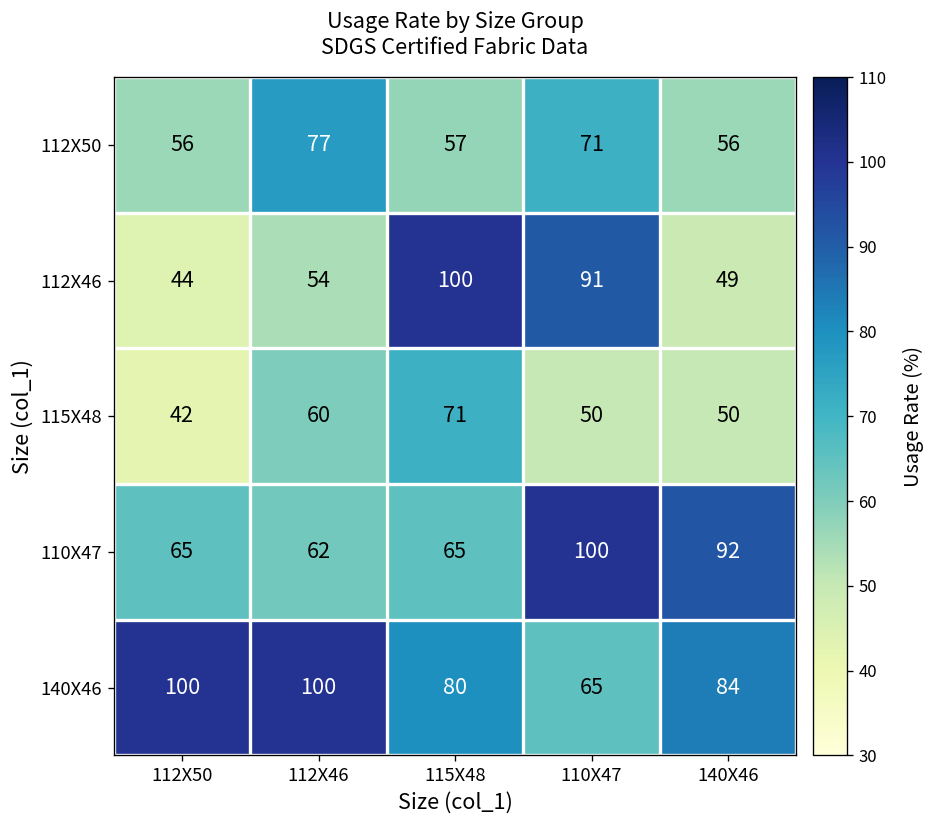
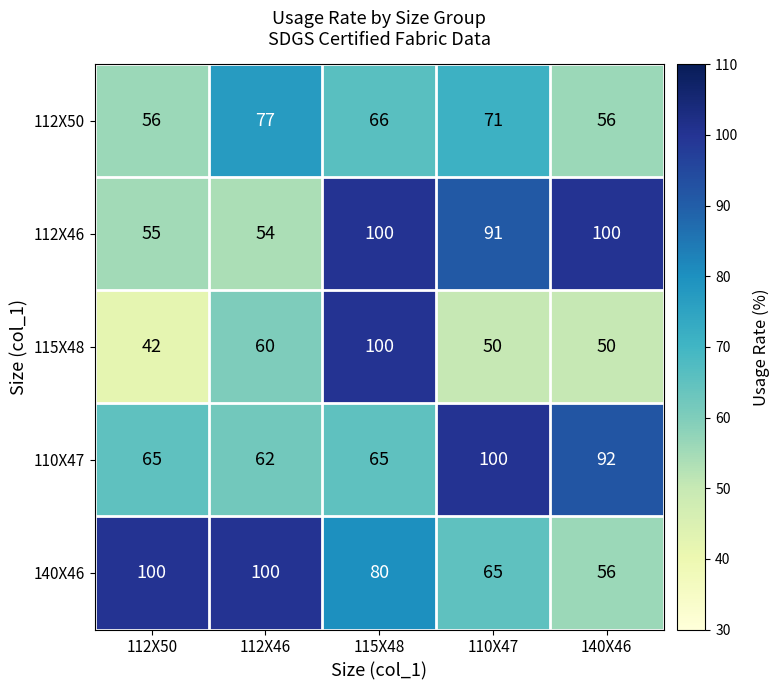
112X50, 115X48: 57 -> 66
112X46, 112X50: 44 -> 55
112X46, 140X46: 49 -> 100
115X48, 115X48: 71 -> 100
140X46, 140X46: 84 -> 56
